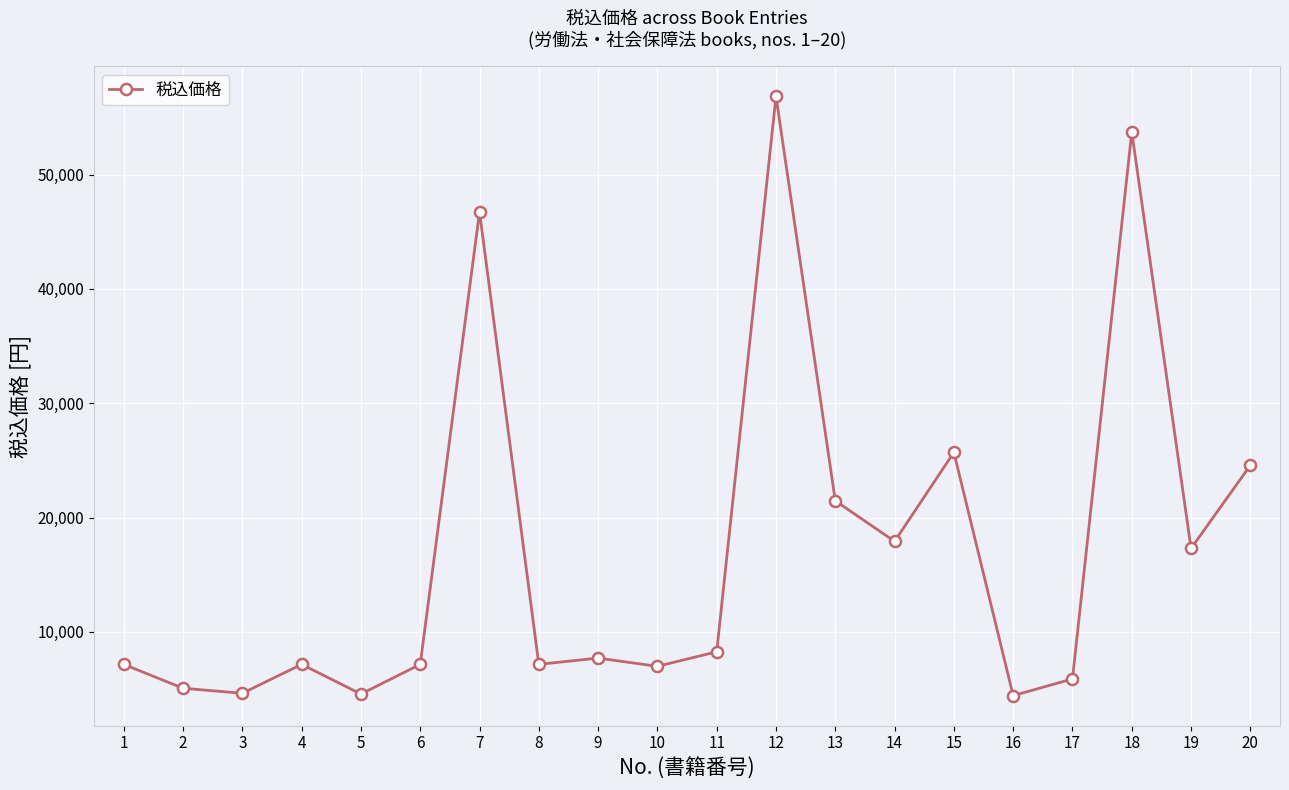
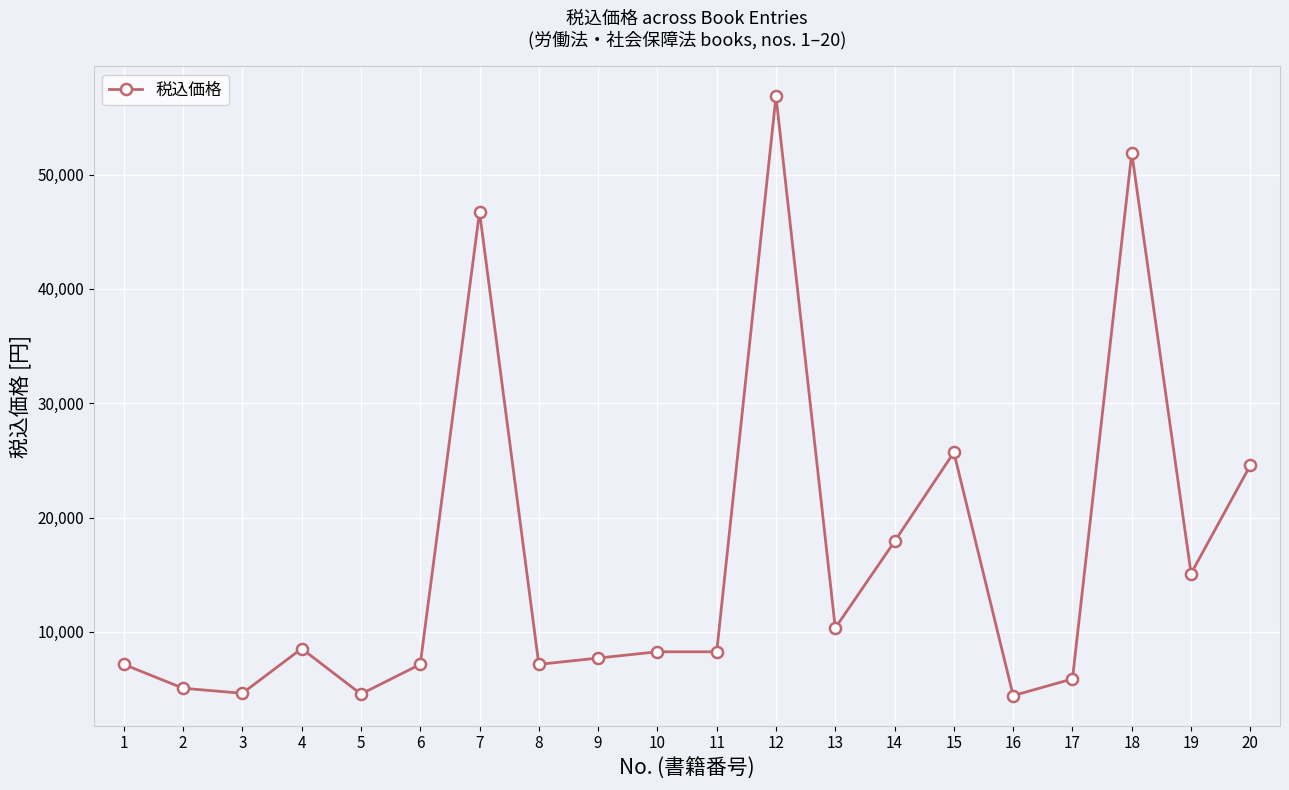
4: 7,200 -> 8,500
10: 7,000 -> 8,300
13: 21,500 -> 10,300
18: 53,700 -> 51,900
19: 17,300 -> 15,100
